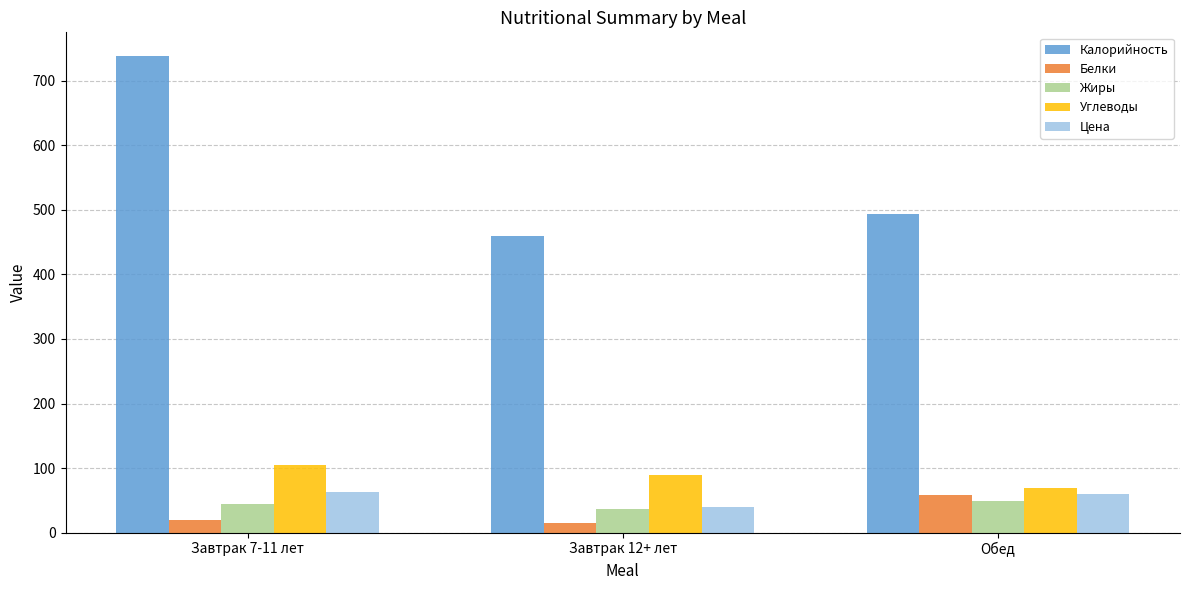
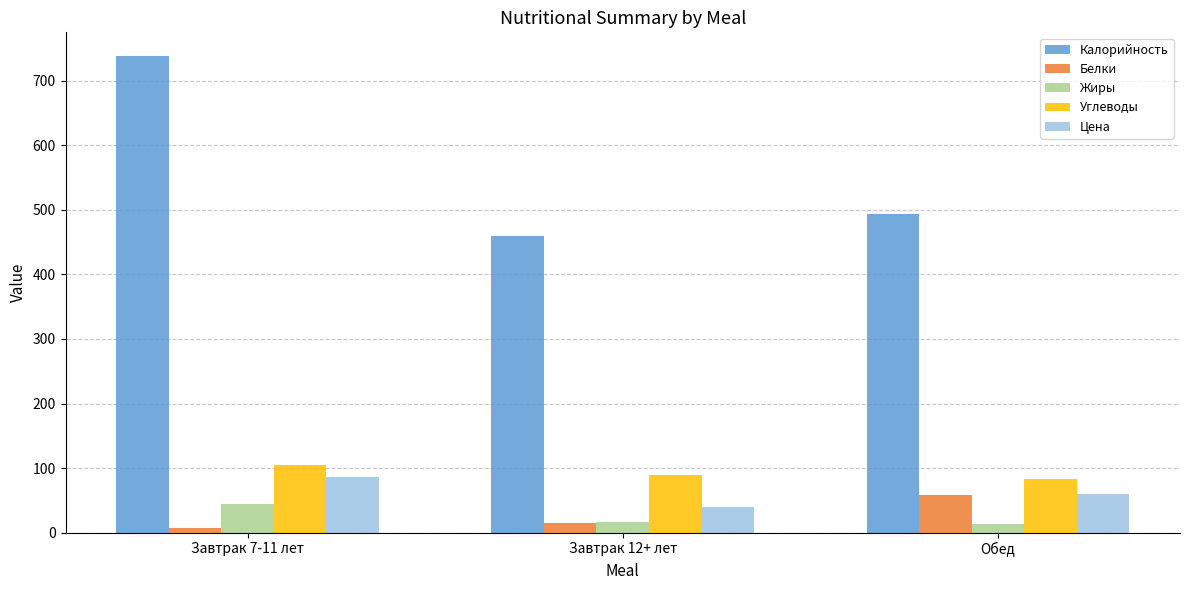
Белки, Завтрак 7-11 лет: 20 -> 10
Цена, Завтрак 7-11 лет: 60 -> 90
Жиры, Завтрак 12+ лет: 40 -> 20
Жиры, Обед: 50 -> 10
Углеводы, Обед: 70 -> 80
